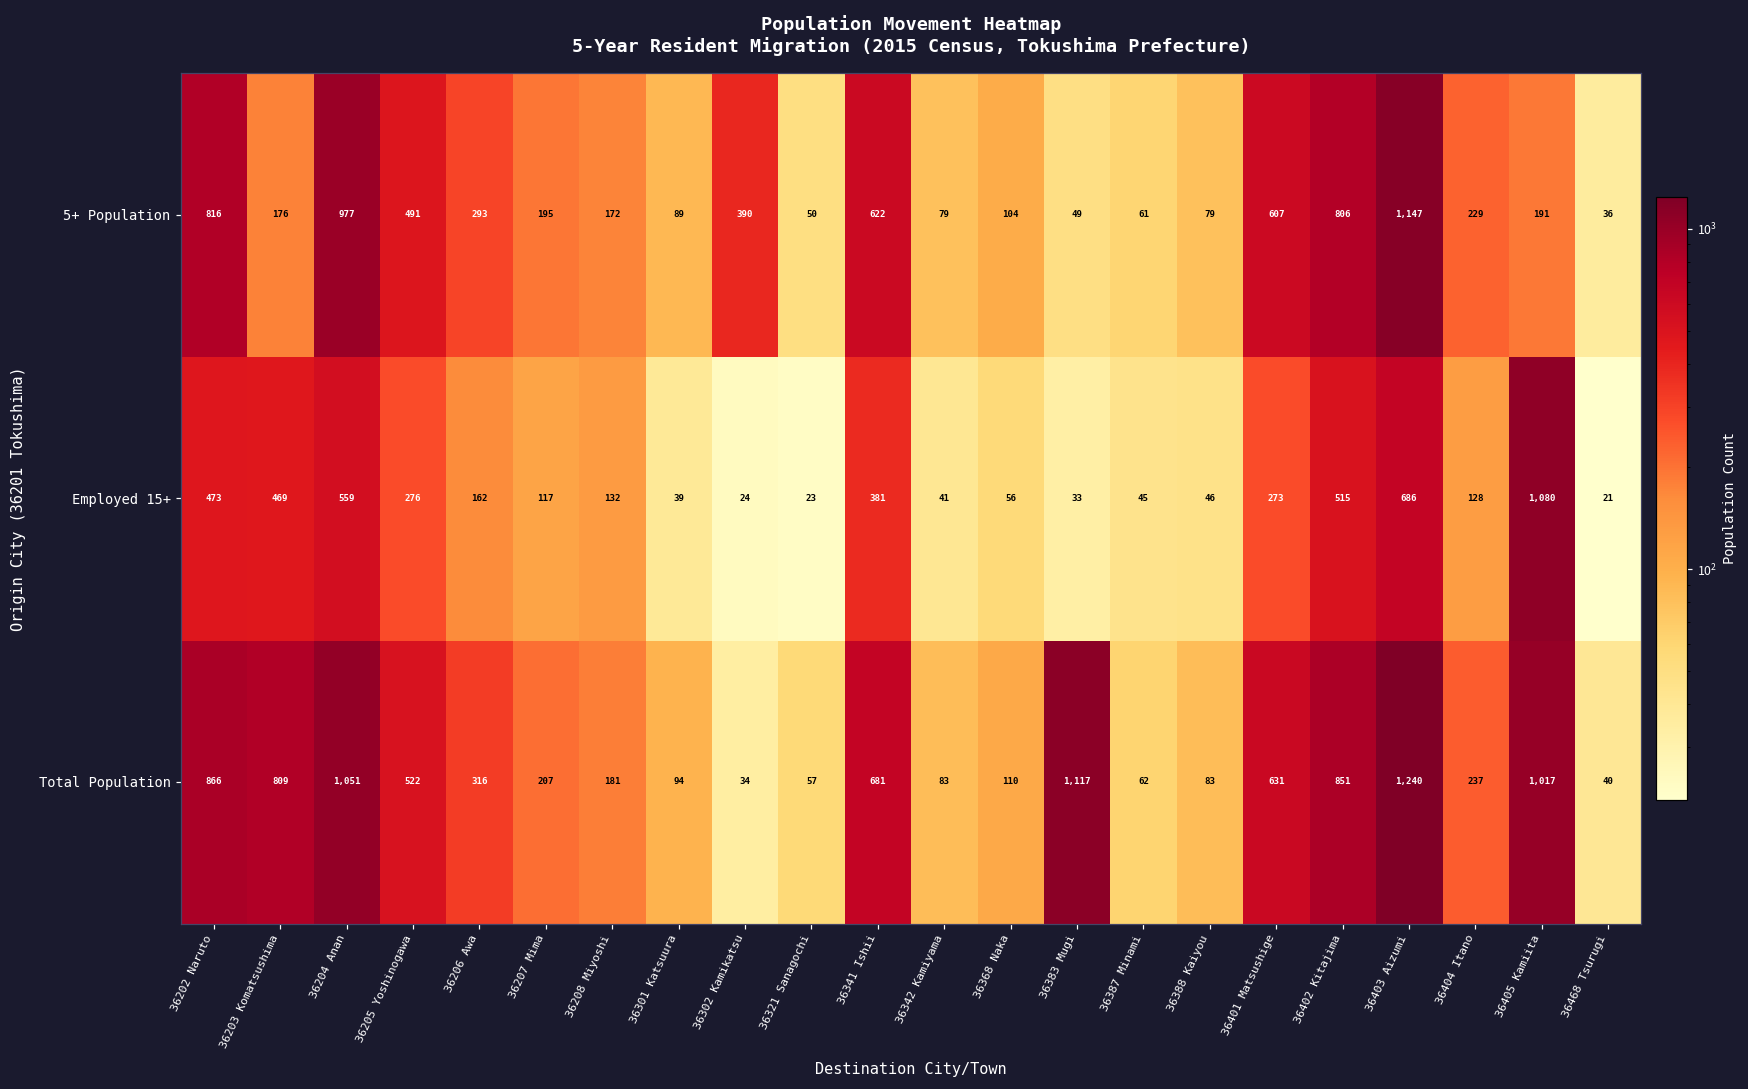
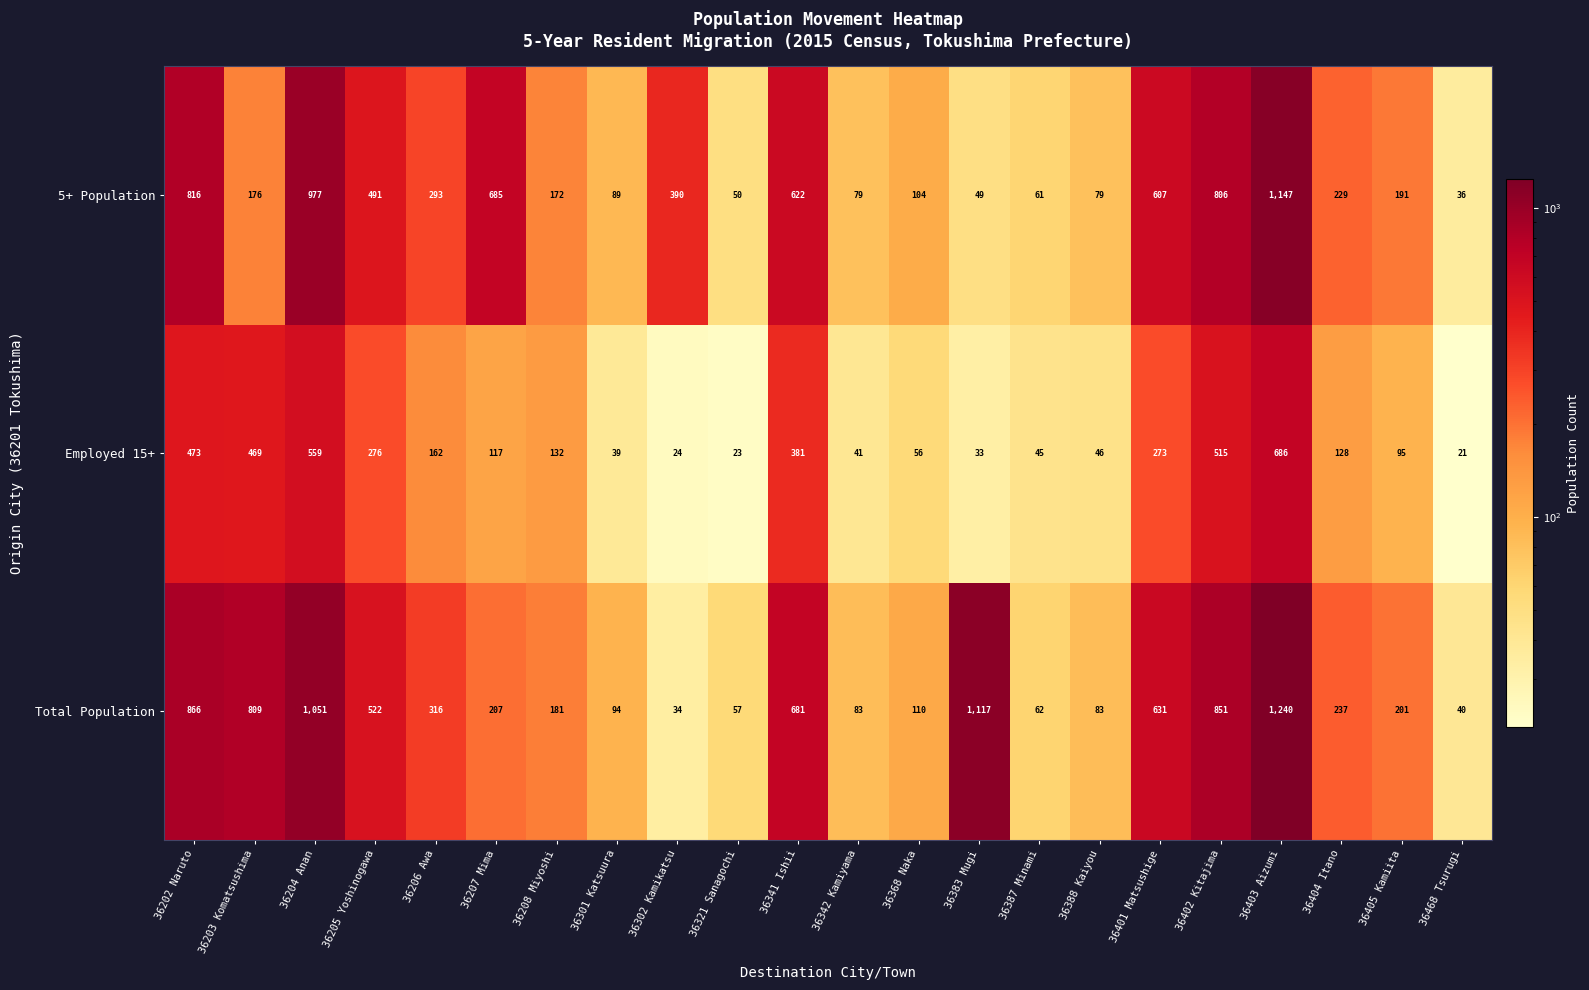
5+ Population, 36207 Mima: 195 -> 685
Employed 15+, 36405 Kamiita: 1,080 -> 95
Total Population, 36405 Kamiita: 1,017 -> 201
